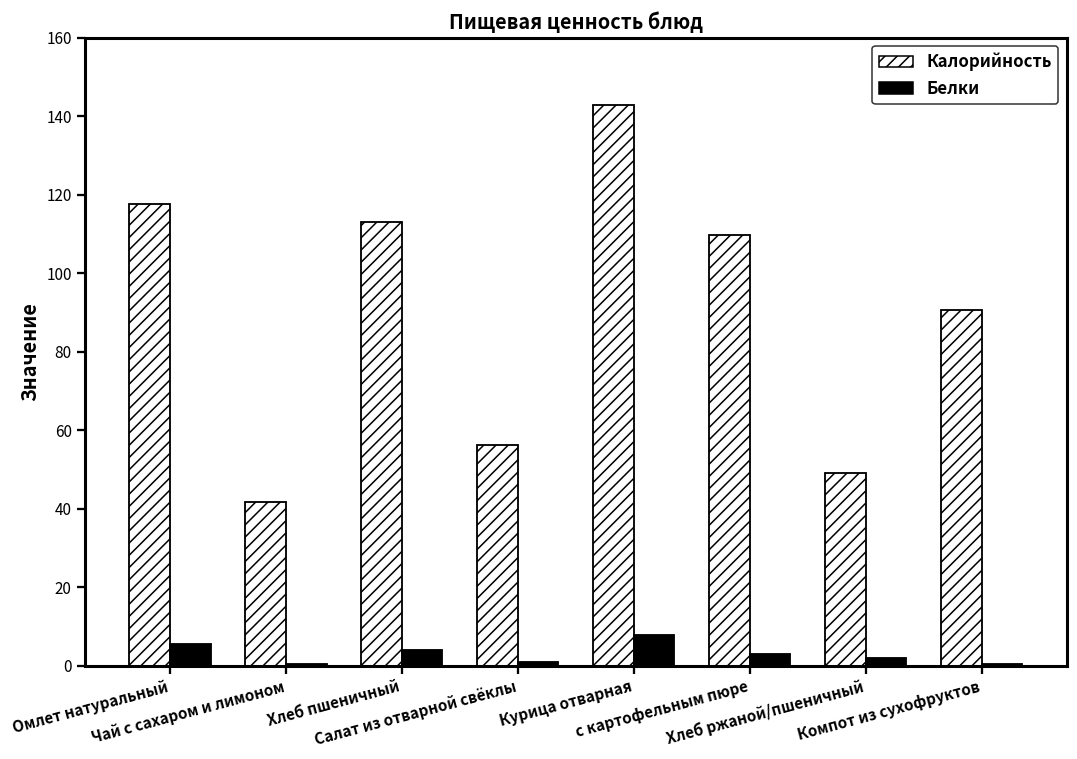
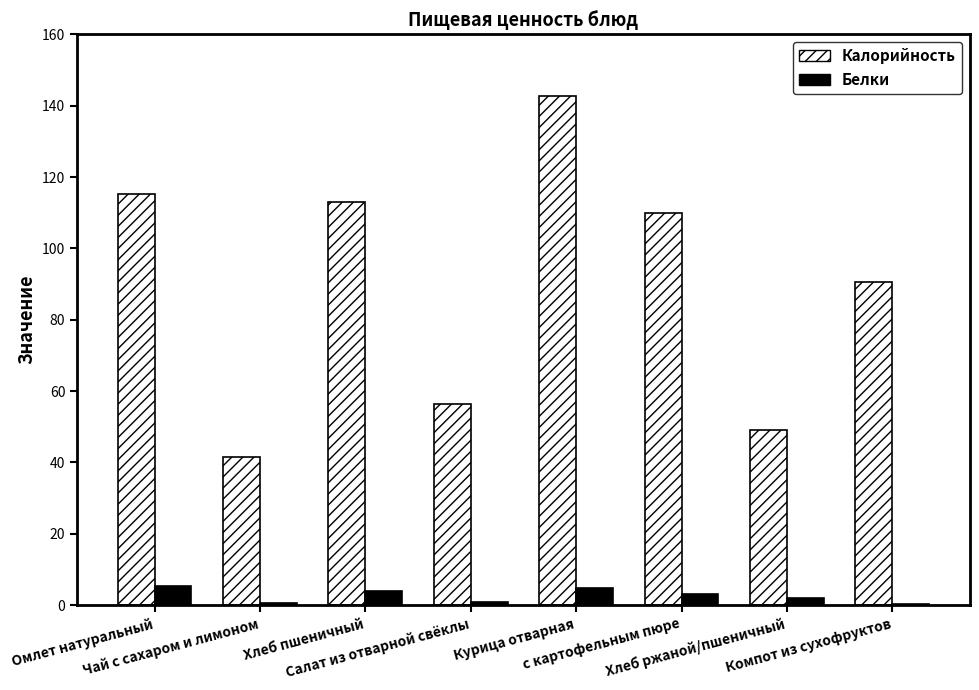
Калорийность, Омлет натуральный: 118 -> 115
Белки, Курица отварная: 8 -> 5
